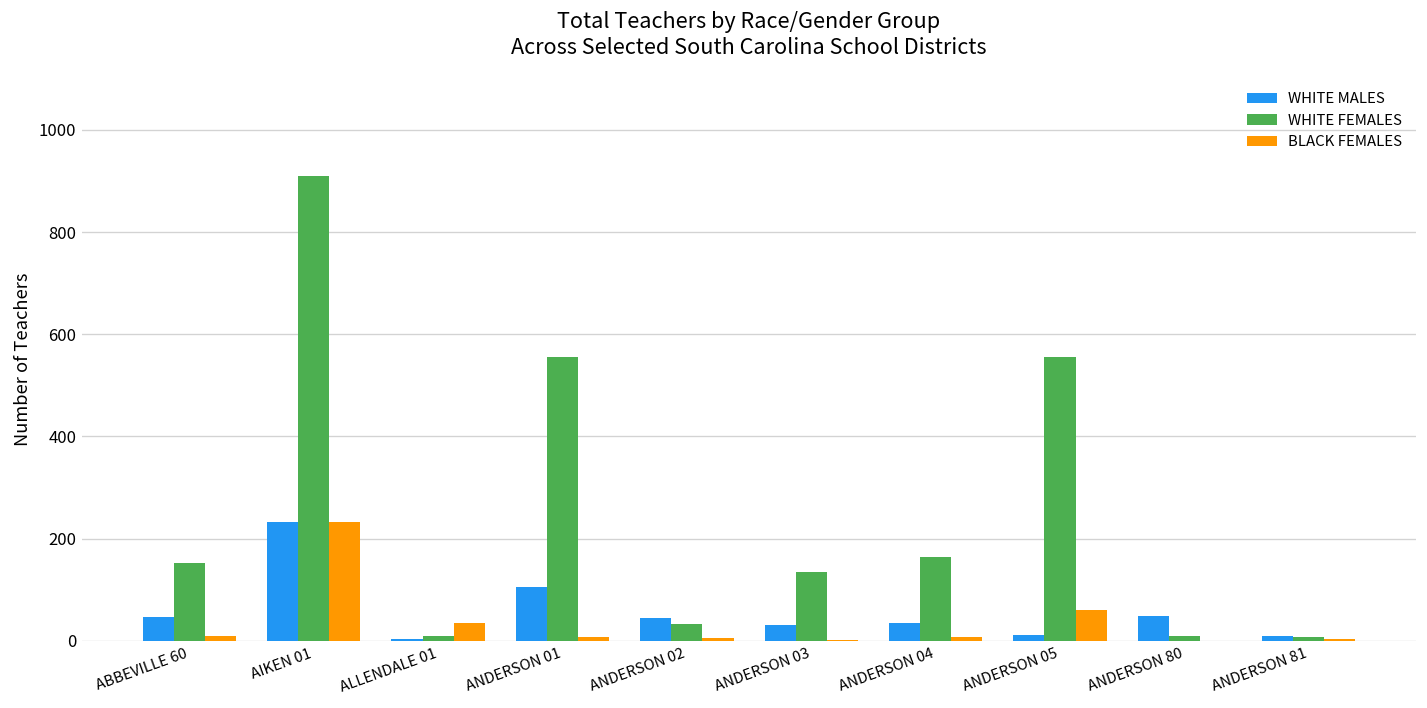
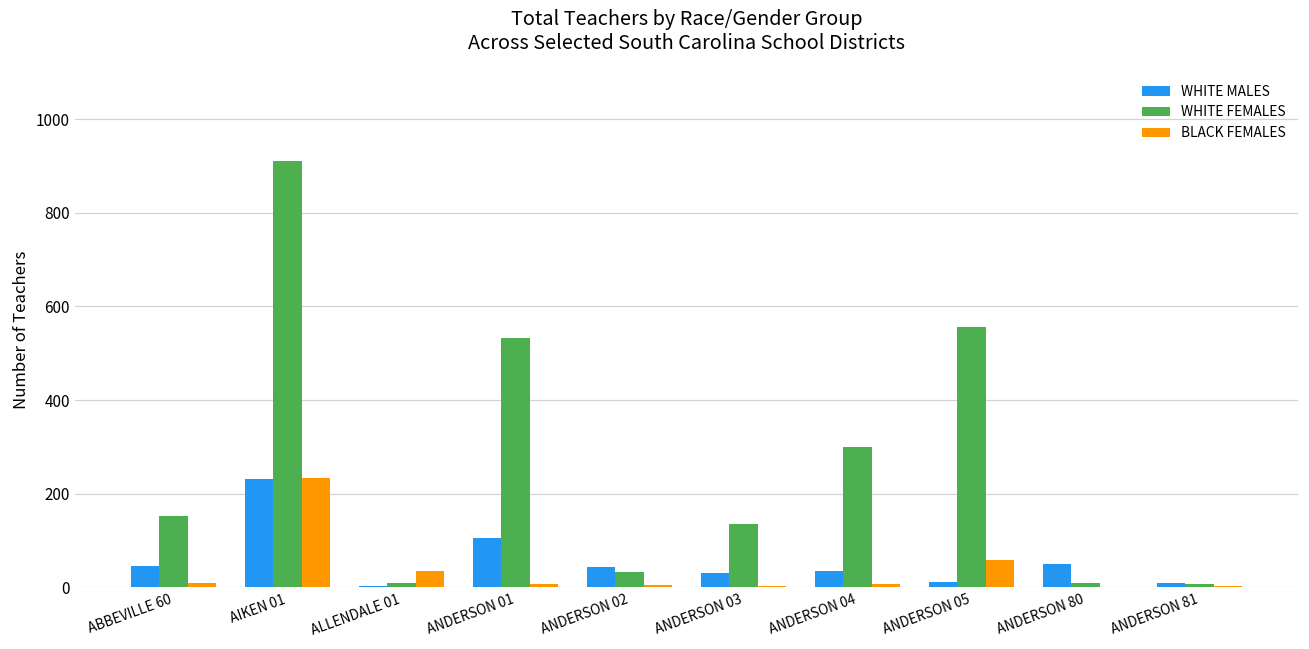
WHITE FEMALES, ANDERSON 01: 560 -> 530
WHITE FEMALES, ANDERSON 04: 160 -> 300
